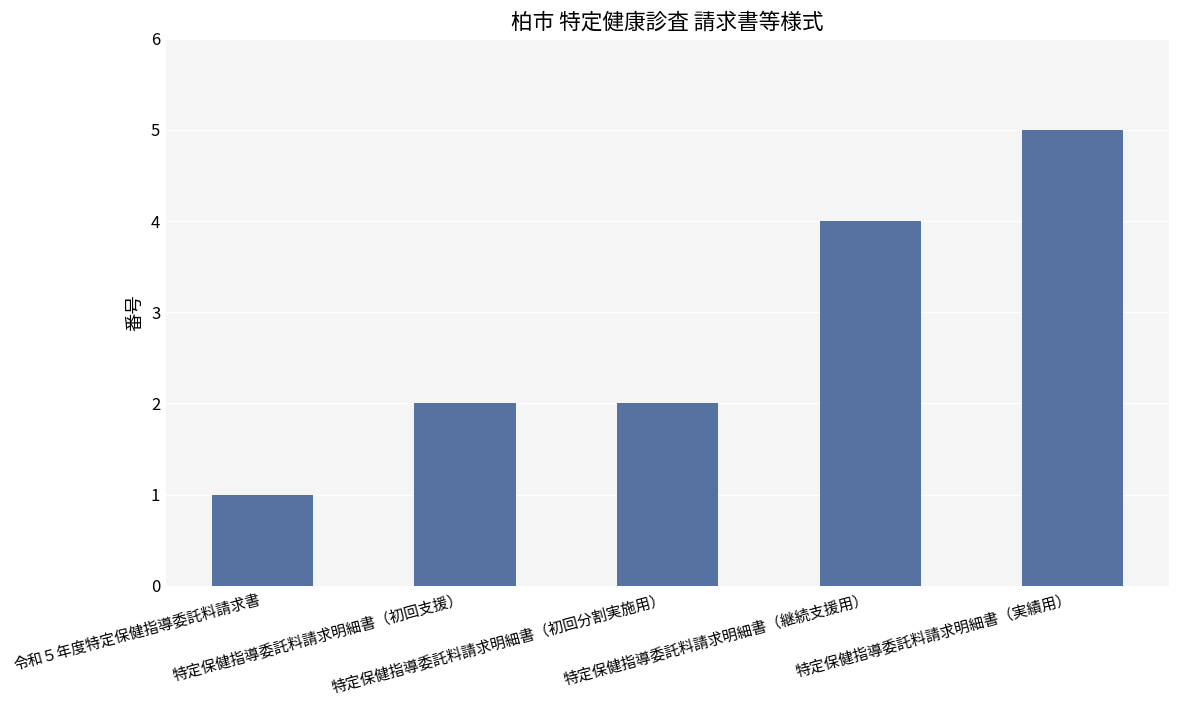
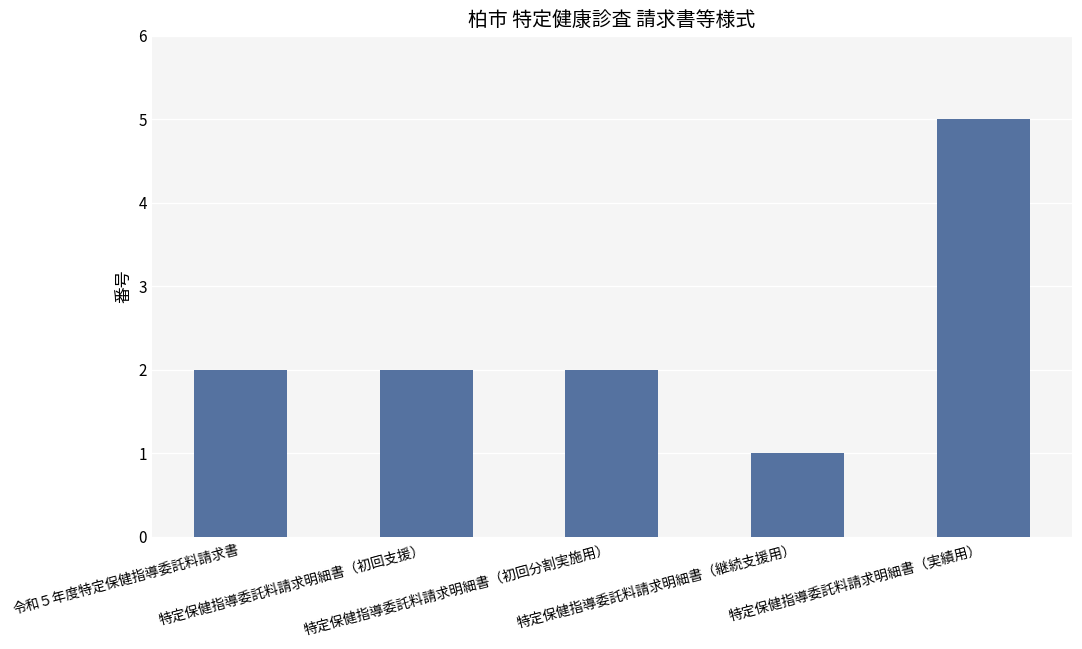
令和５年度特定保健指導委託料請求書: 1 -> 2
特定保健指導委託料請求明細書（継続支援用）: 4 -> 1
